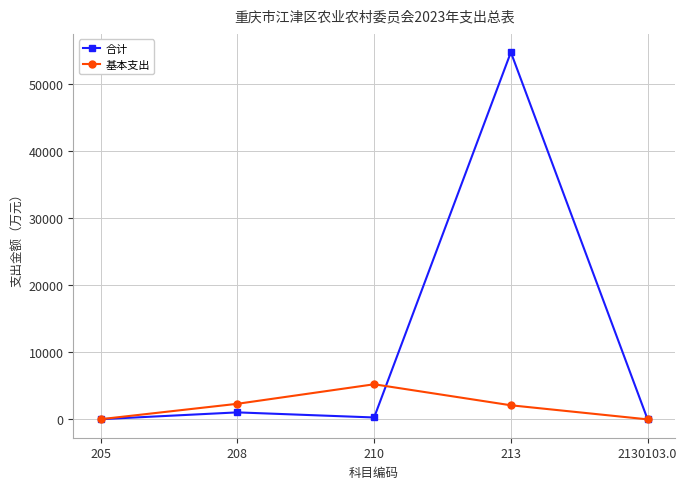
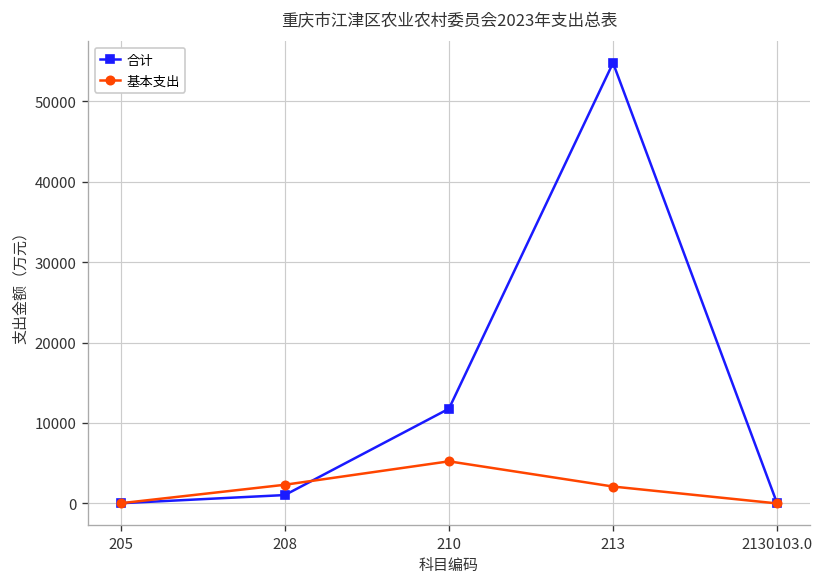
合计, 210: 0 -> 12000
